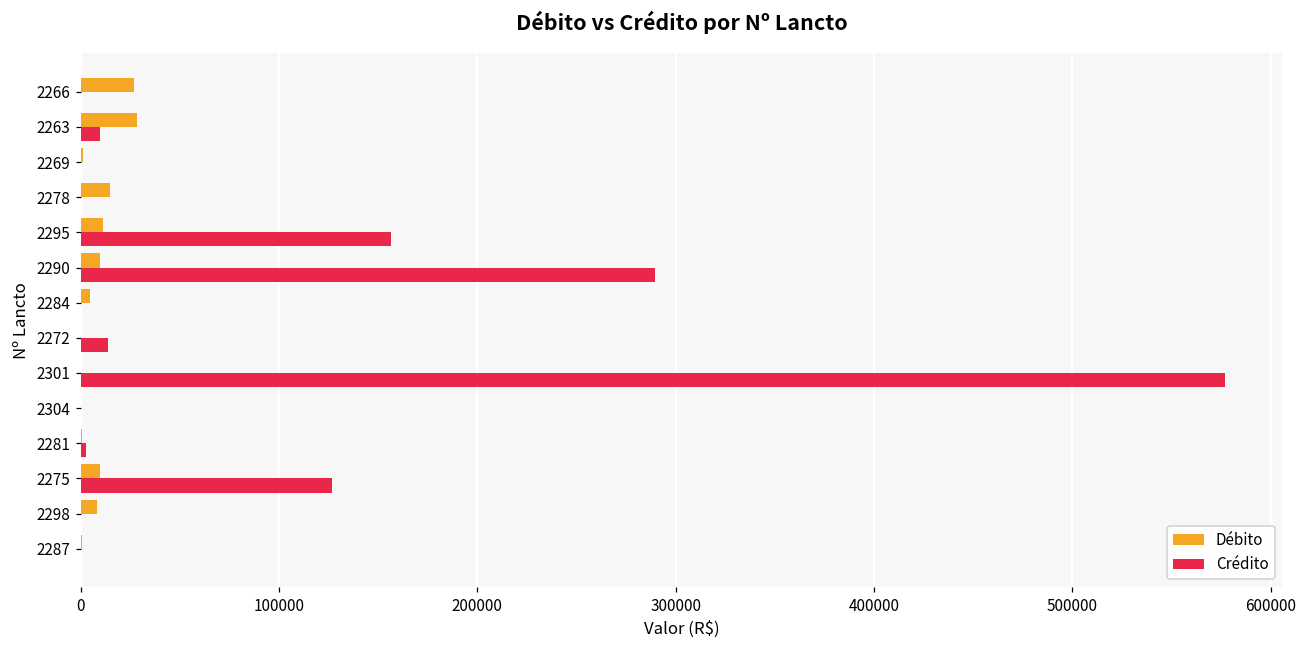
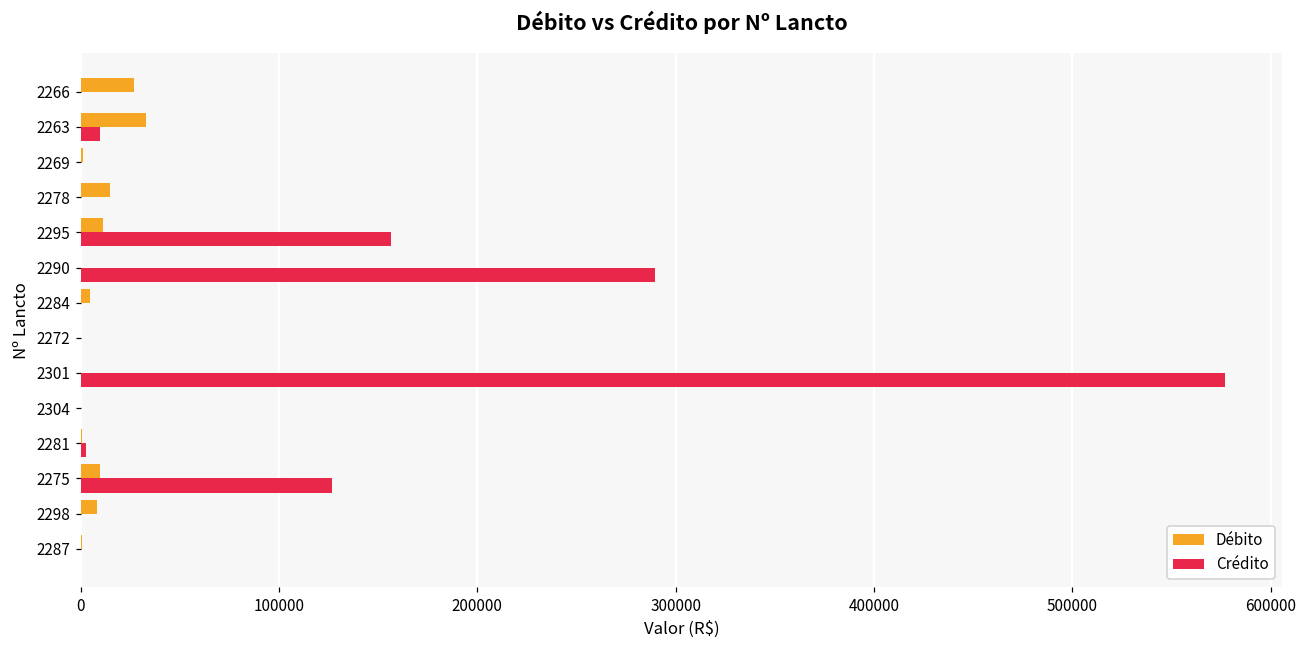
Débito, 2263: 28000 -> 33000
Débito, 2290: 10000 -> 0
Crédito, 2272: 14000 -> 0
